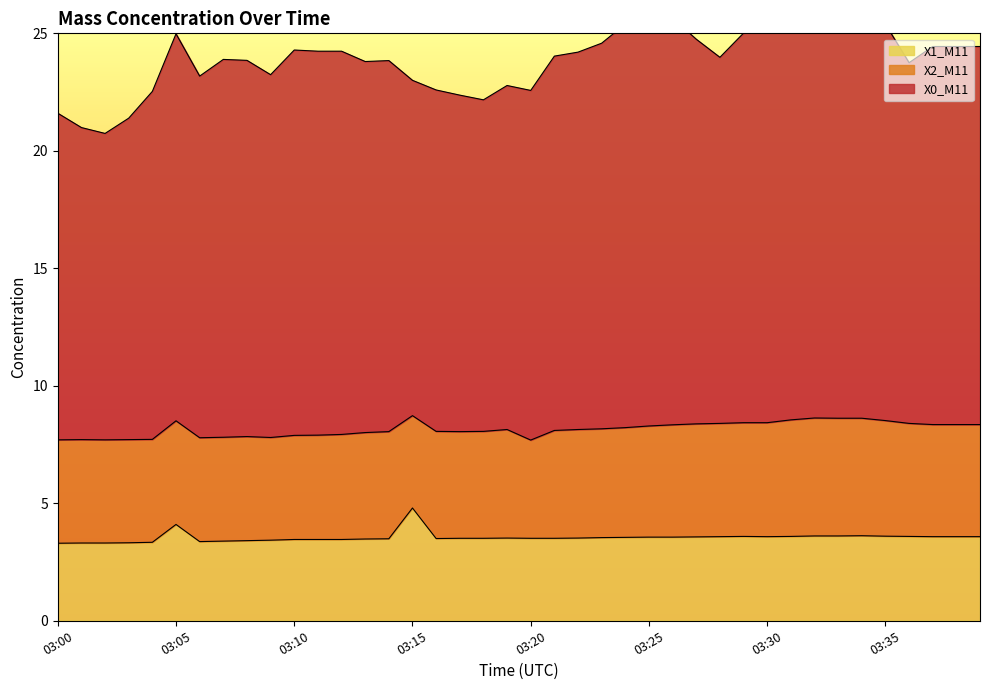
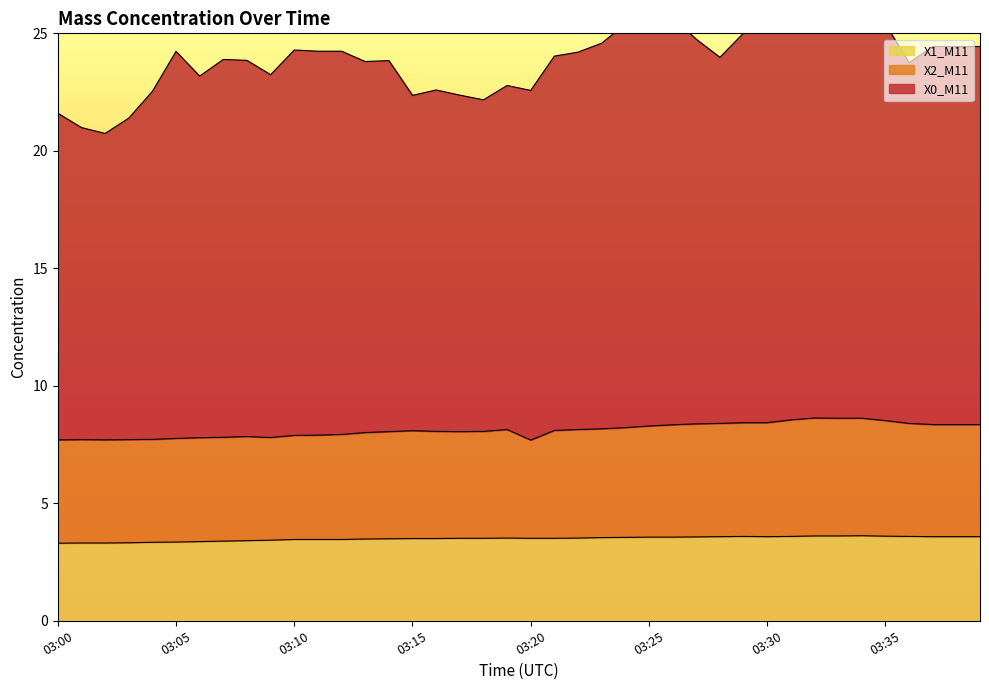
X1_M11, 03:05: 4.1 -> 3.4
X1_M11, 03:15: 4.8 -> 3.5
X2_M11, 03:15: 3.9 -> 4.6
